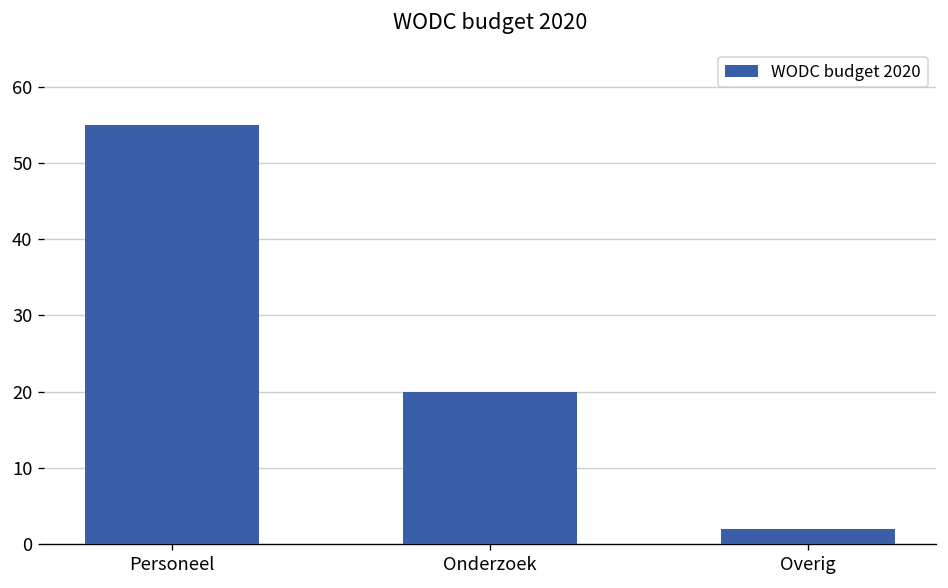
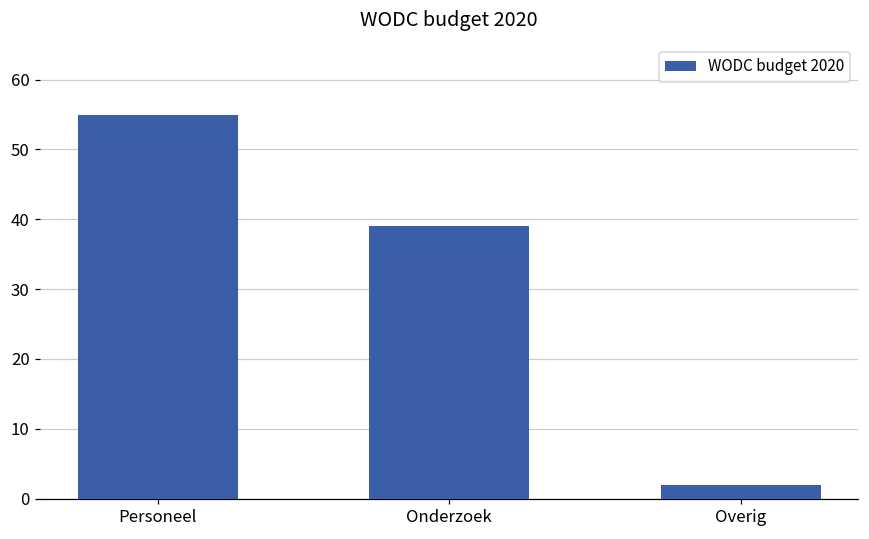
Onderzoek: 20 -> 39
